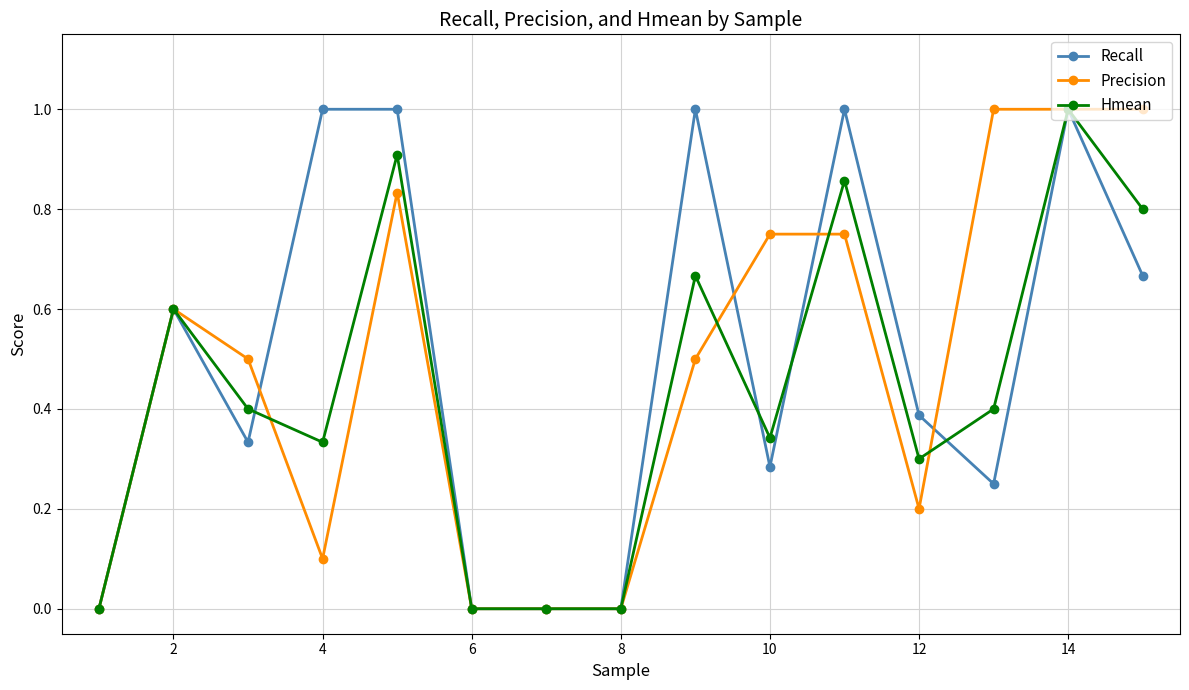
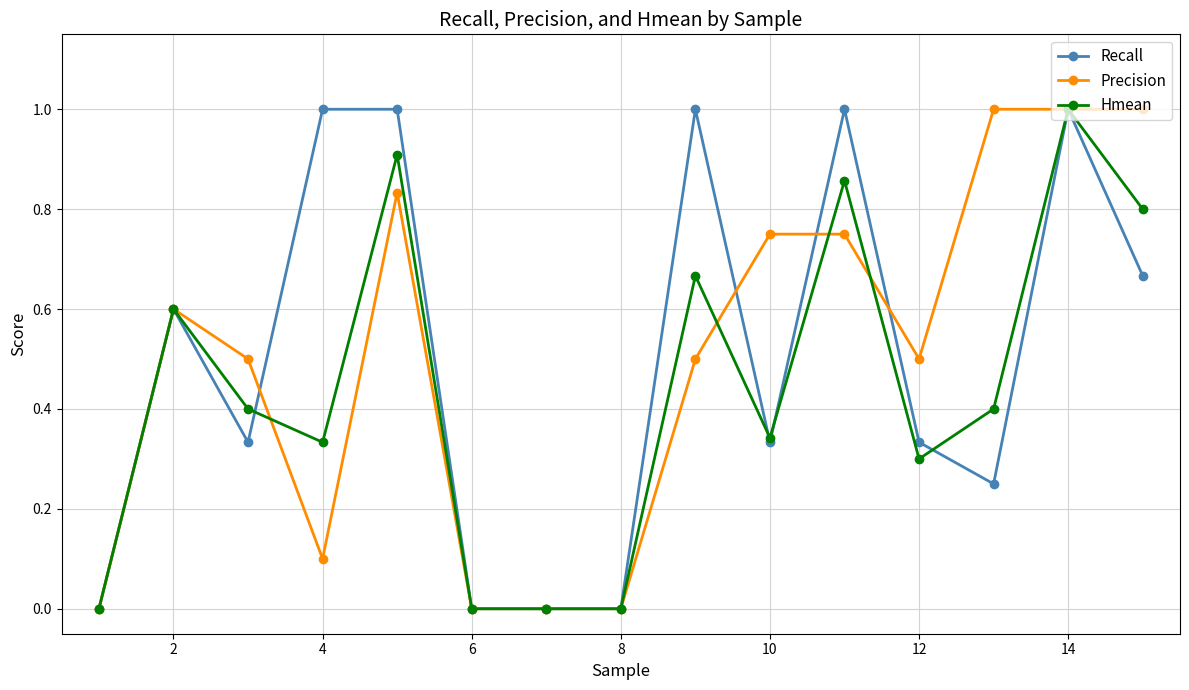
Recall, 10: 0.28 -> 0.33
Recall, 12: 0.39 -> 0.33
Precision, 12: 0.2 -> 0.5
